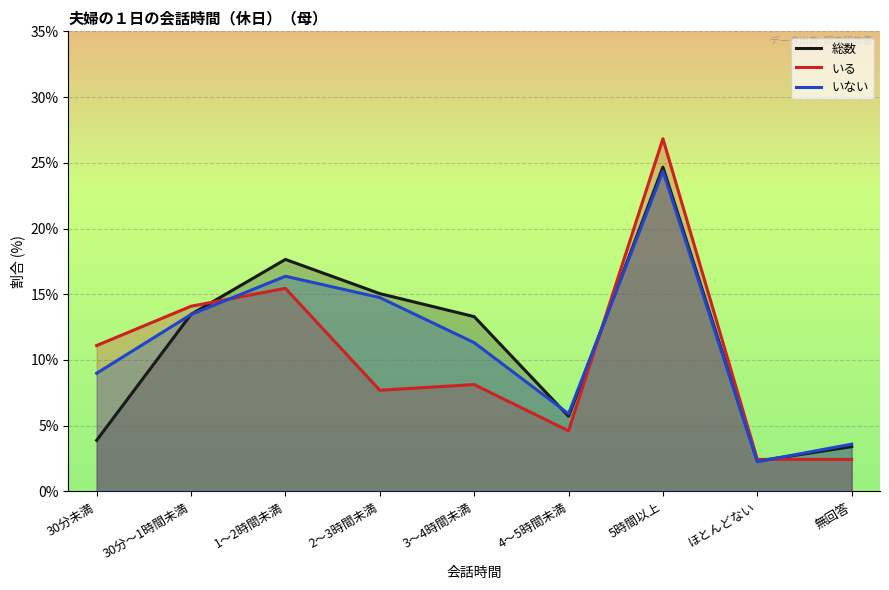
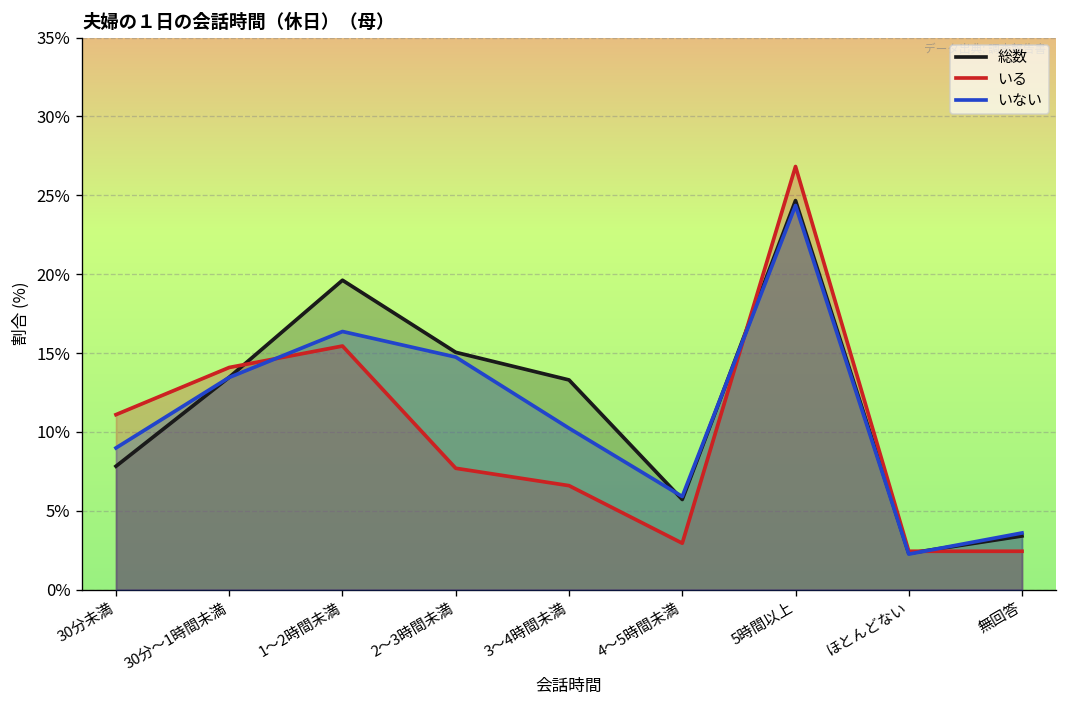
総数, 30分未満: 3.9% -> 7.8%
総数, 1～2時間未満: 17.7% -> 19.6%
いる, 3～4時間未満: 8.1% -> 6.6%
いない, 3～4時間未満: 11.3% -> 10.2%
いる, 4～5時間未満: 4.6% -> 3.0%
